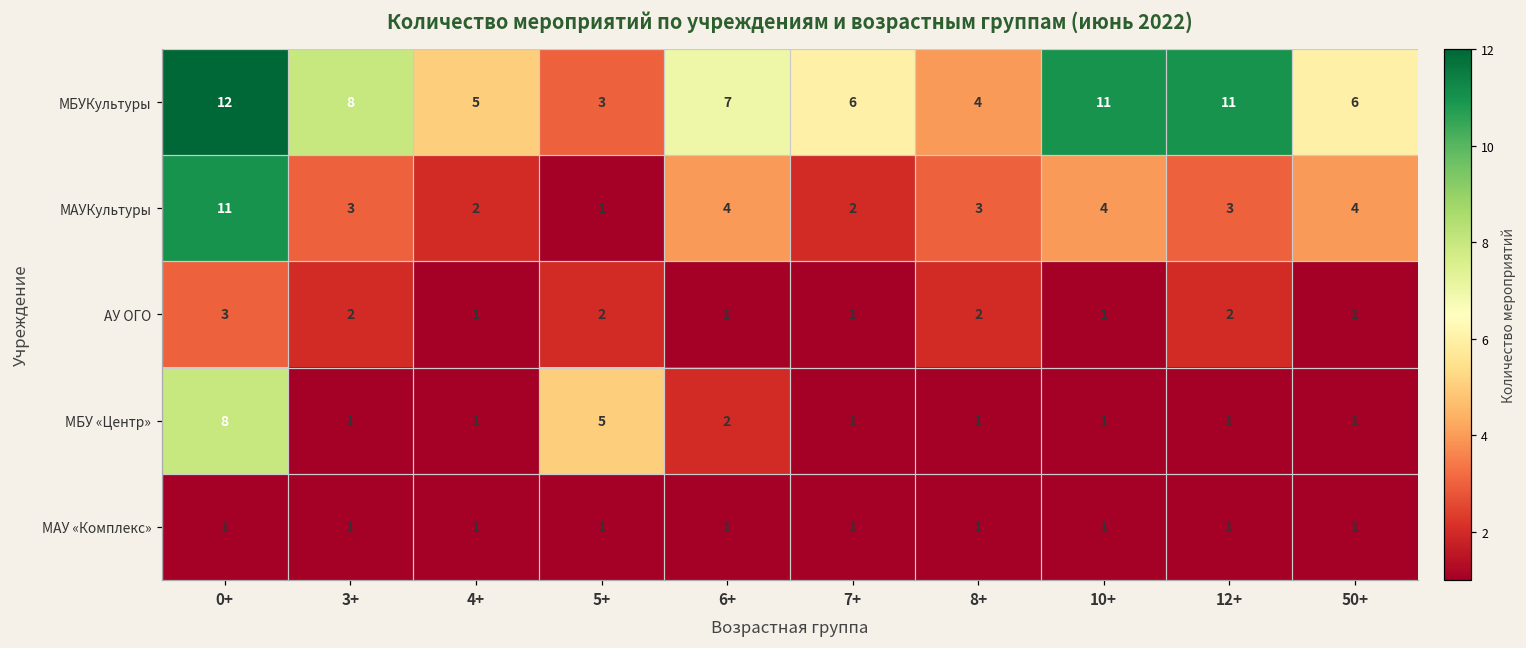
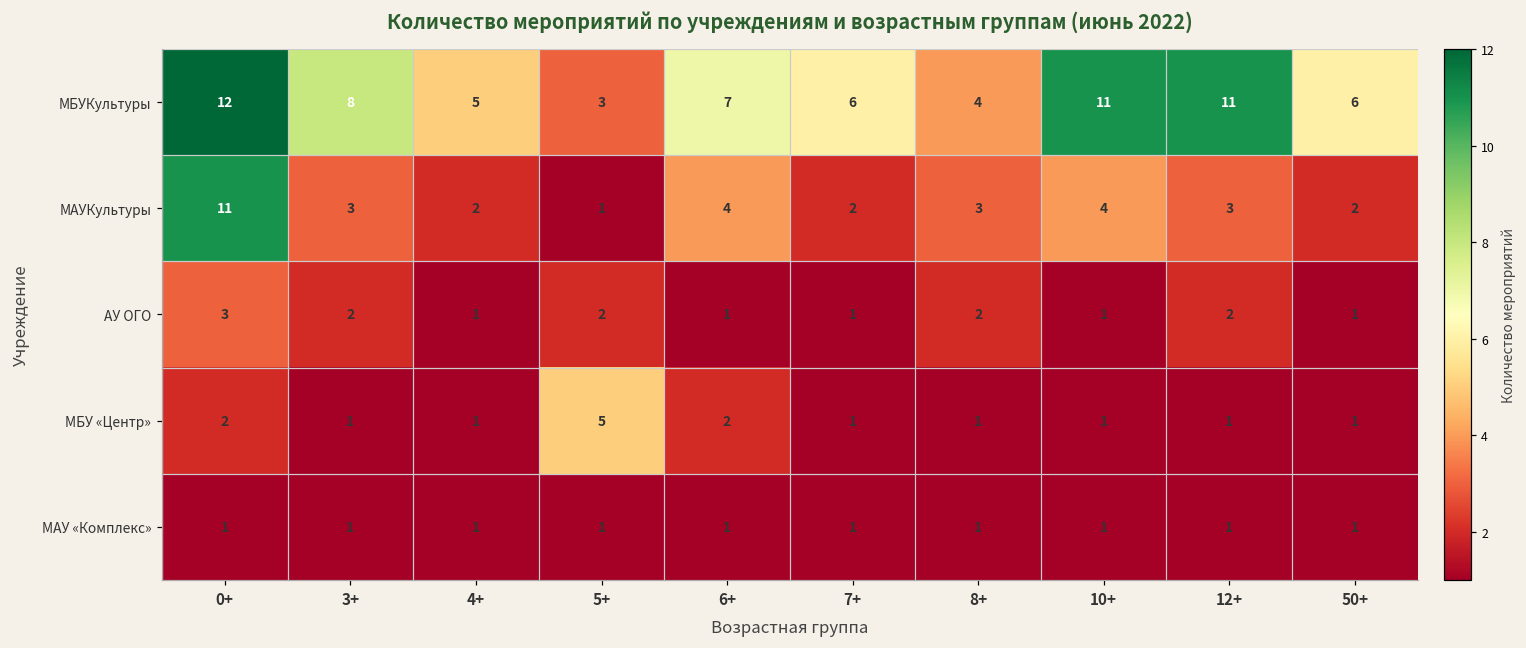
МАУКультуры, 50+: 4 -> 2
МБУ «Центр», 0+: 8 -> 2
